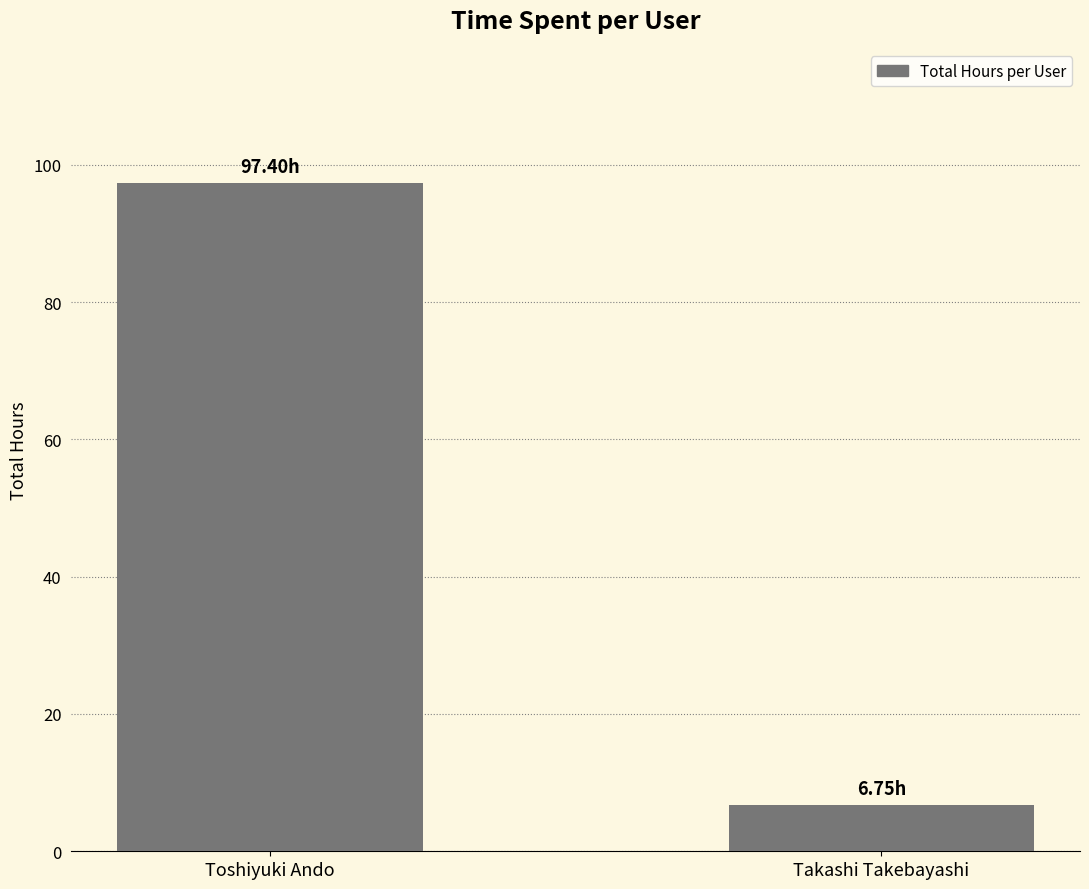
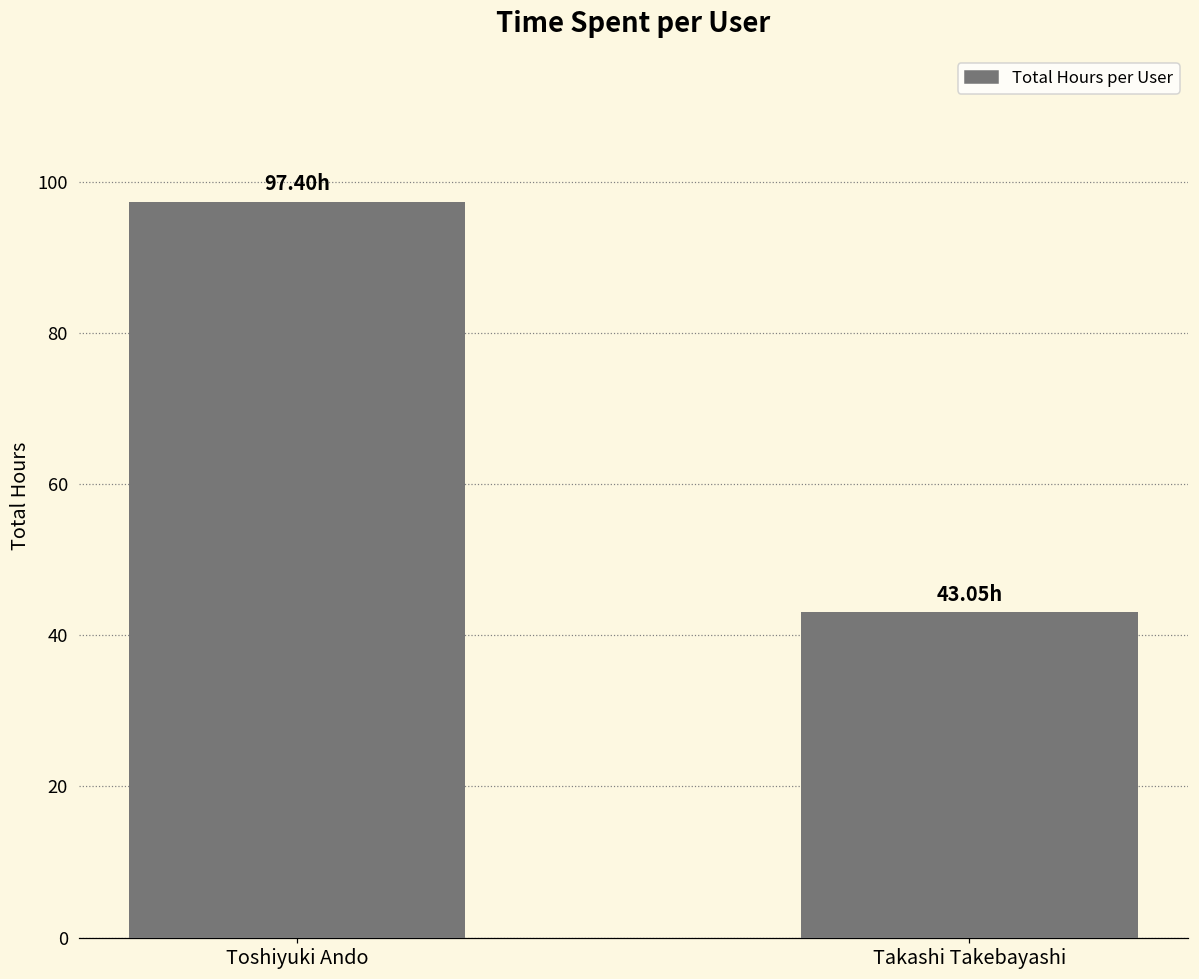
Takashi Takebayashi: 6.75h -> 43.05h
